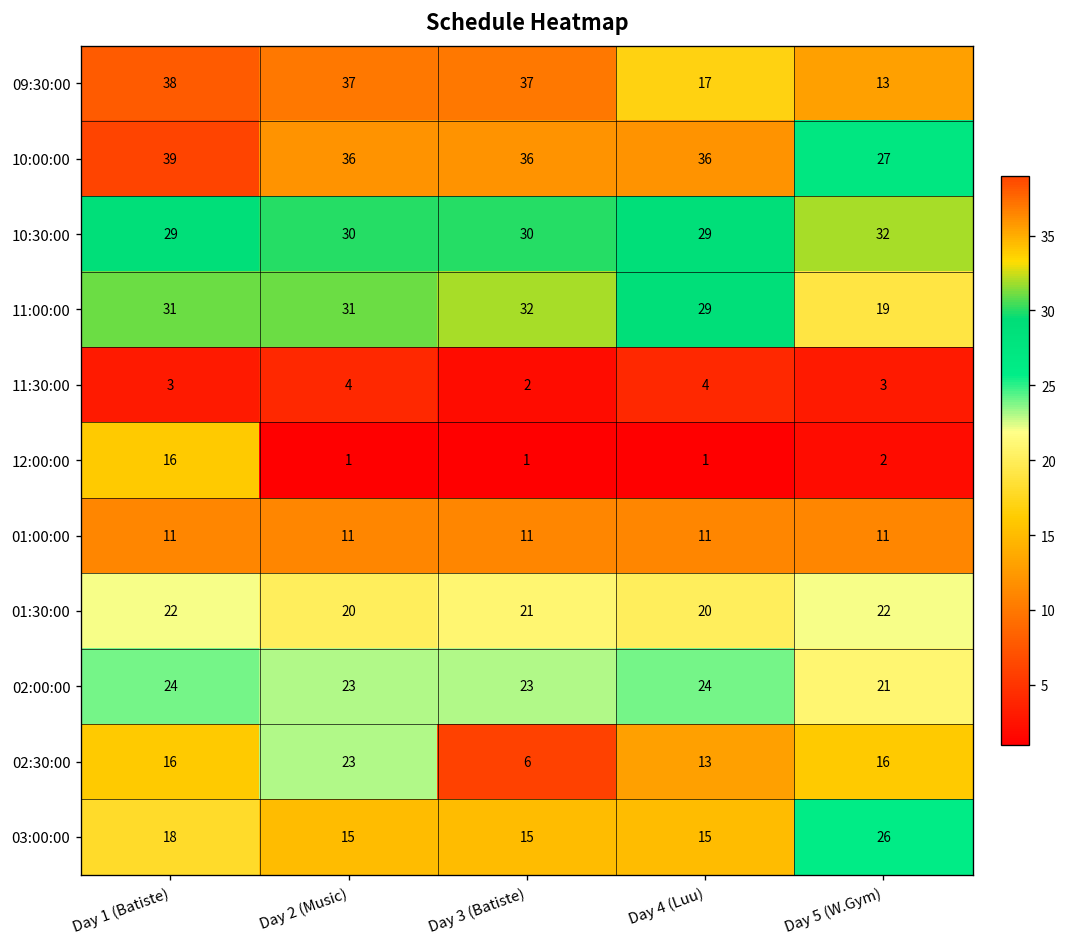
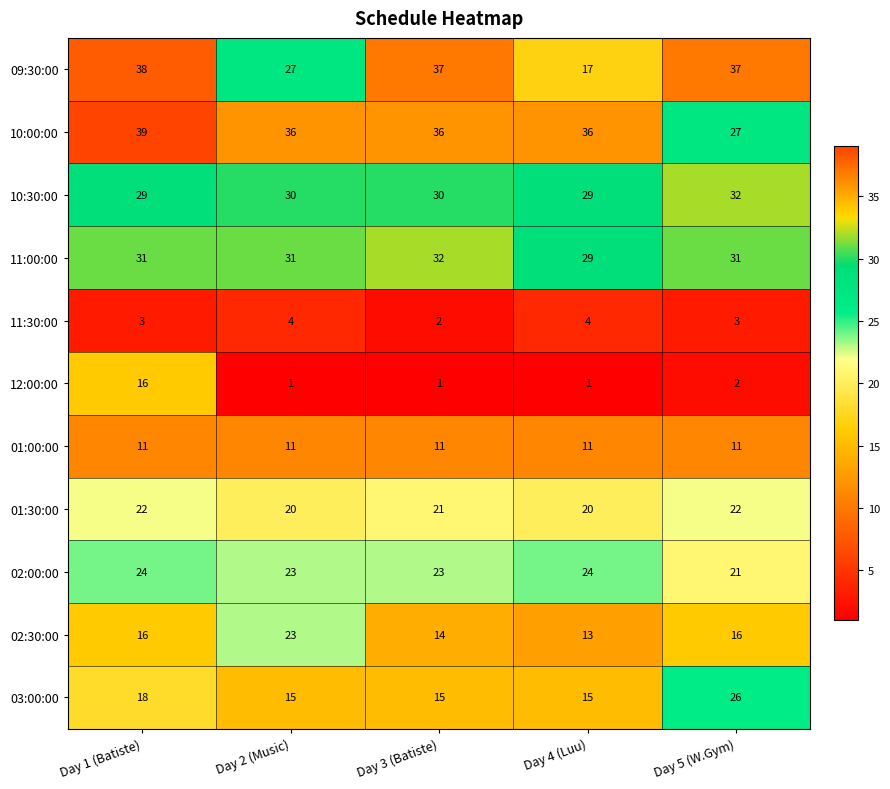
09:30:00, Day 2 (Music): 37 -> 27
09:30:00, Day 5 (W.Gym): 13 -> 37
11:00:00, Day 5 (W.Gym): 19 -> 31
02:30:00, Day 3 (Batiste): 6 -> 14
